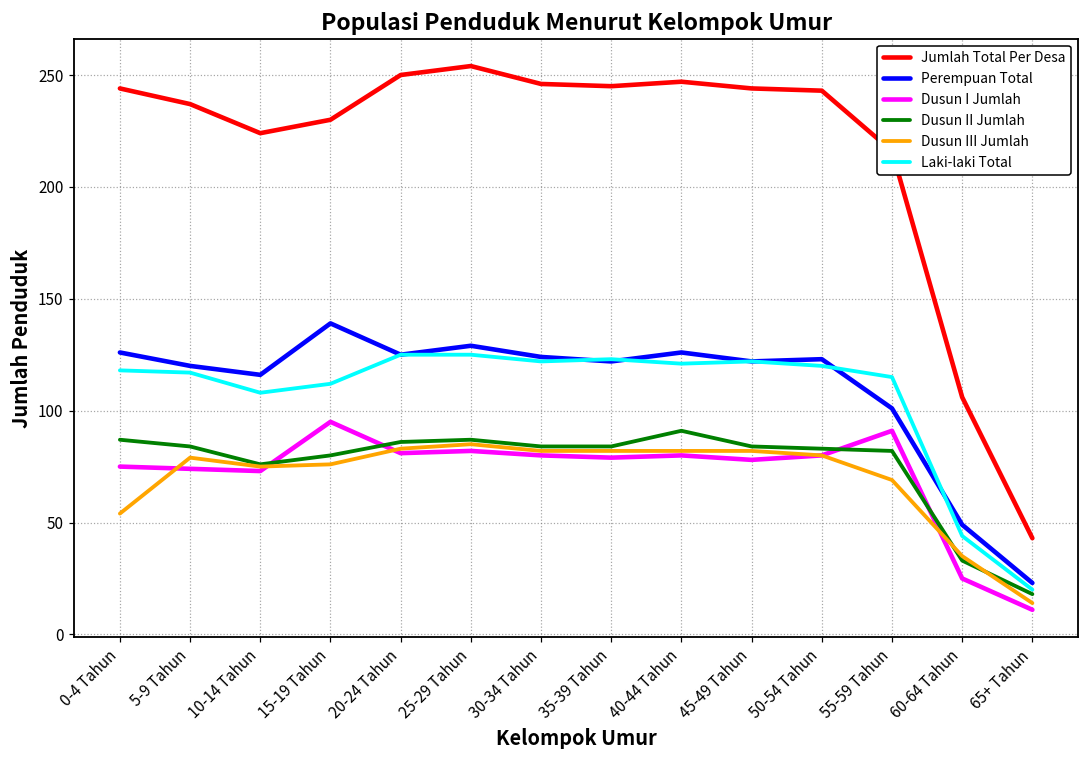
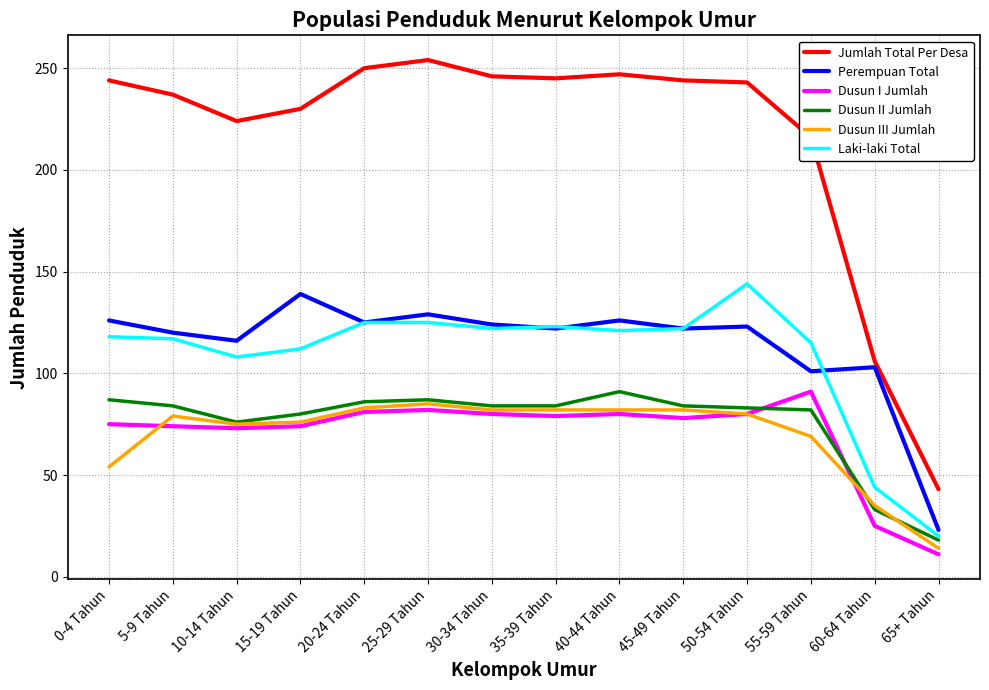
Dusun I Jumlah, 15-19 Tahun: 95 -> 74
Laki-laki Total, 50-54 Tahun: 120 -> 144
Perempuan Total, 60-64 Tahun: 49 -> 103
